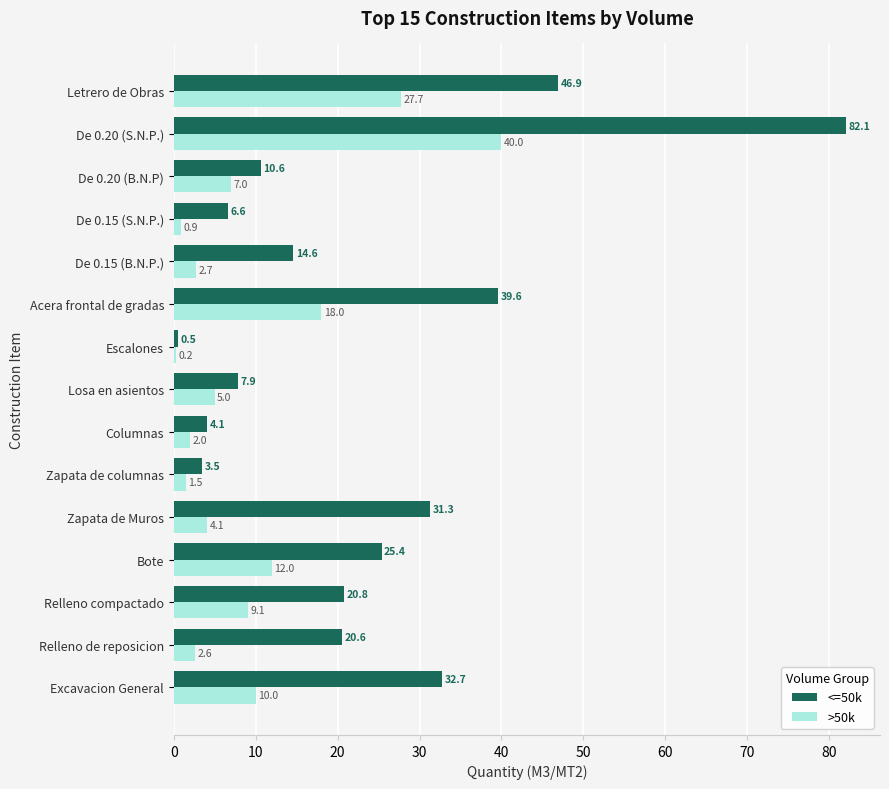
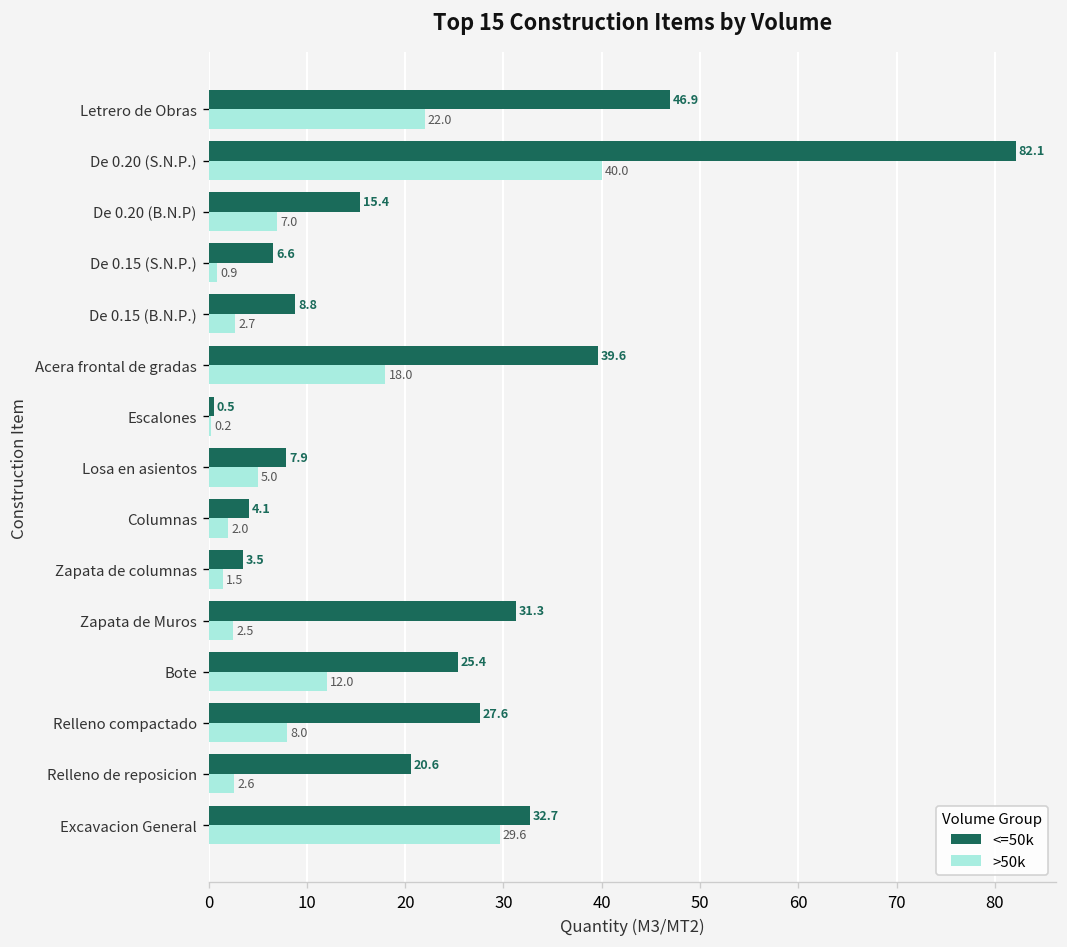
>50k, Letrero de Obras: 27.7 -> 22.0
<=50k, De 0.20 (B.N.P): 10.6 -> 15.4
<=50k, De 0.15 (B.N.P.): 14.6 -> 8.8
>50k, Zapata de Muros: 4.1 -> 2.5
<=50k, Relleno compactado: 20.8 -> 27.6
>50k, Relleno compactado: 9.1 -> 8.0
>50k, Excavacion General: 10.0 -> 29.6
